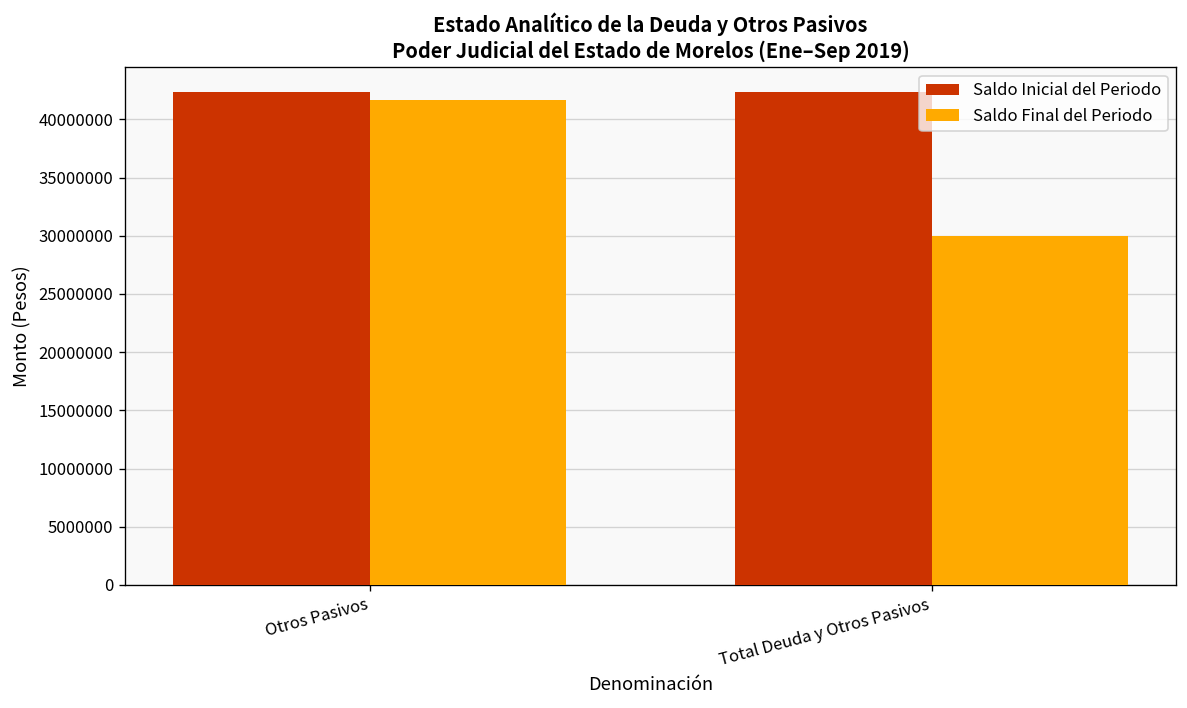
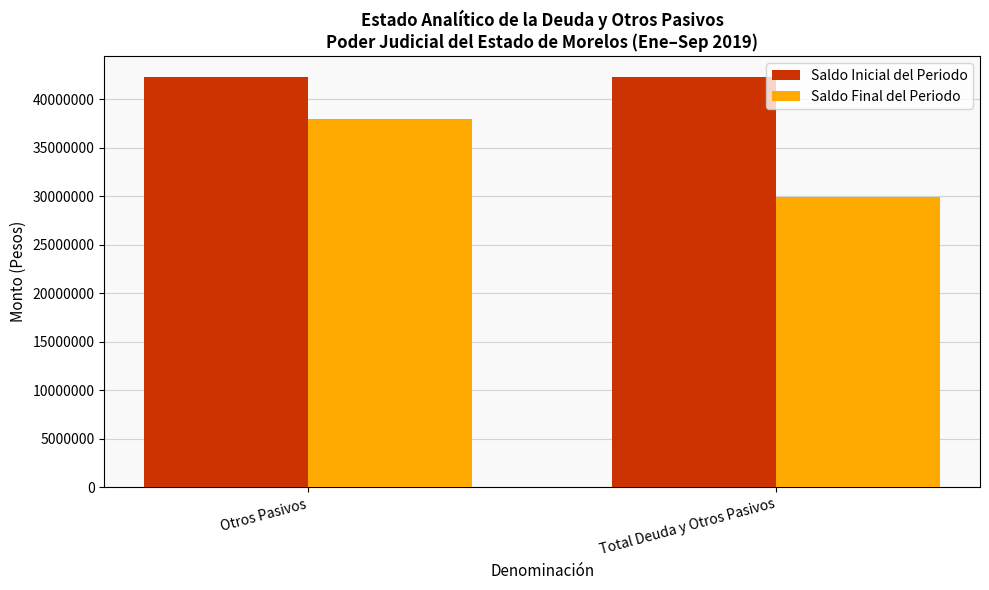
Saldo Final del Periodo, Otros Pasivos: 42000000 -> 38000000
